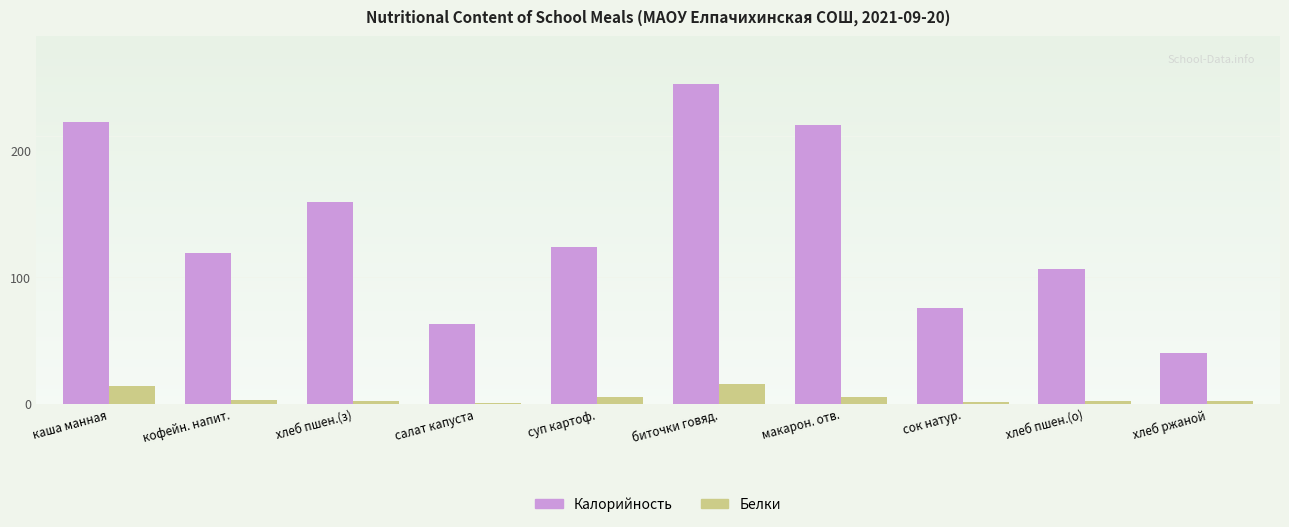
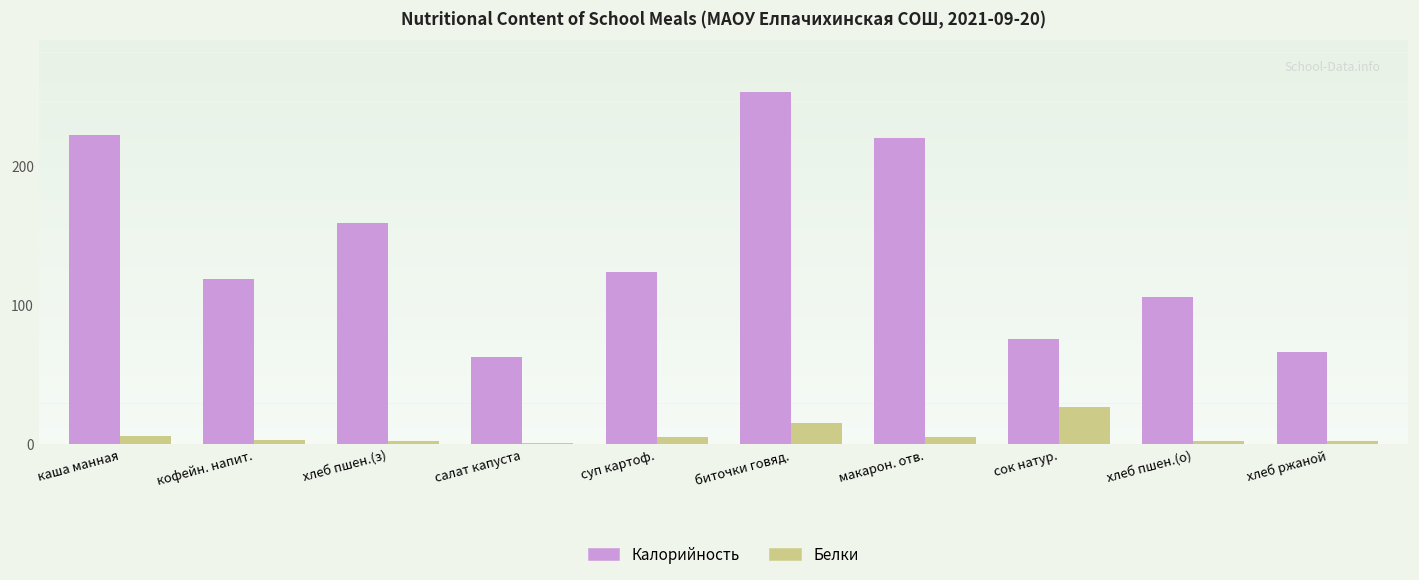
Белки, каша манная: 14 -> 6
Белки, сок натур.: 1 -> 27
Калорийность, хлеб ржаной: 40 -> 66
